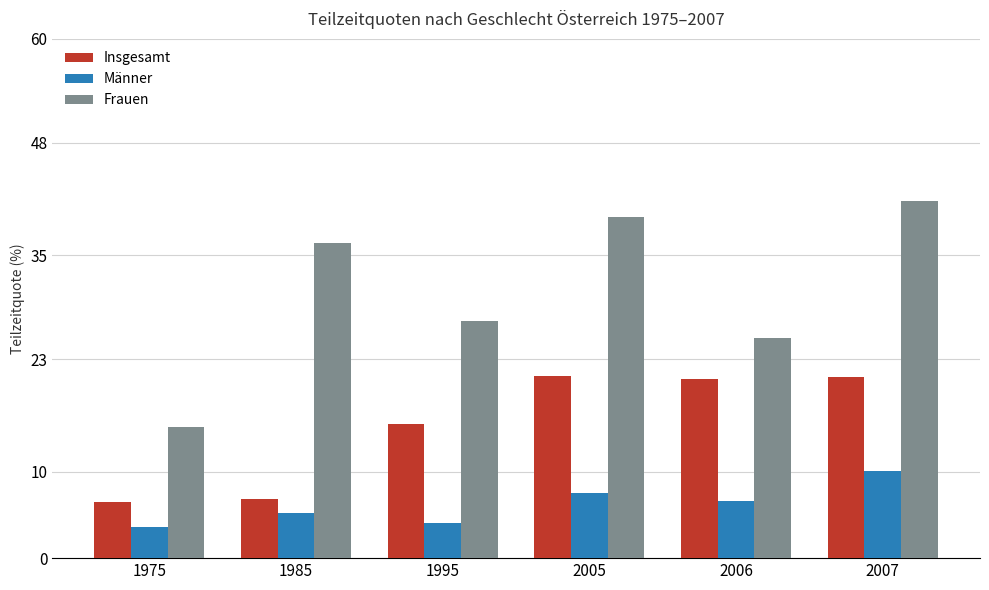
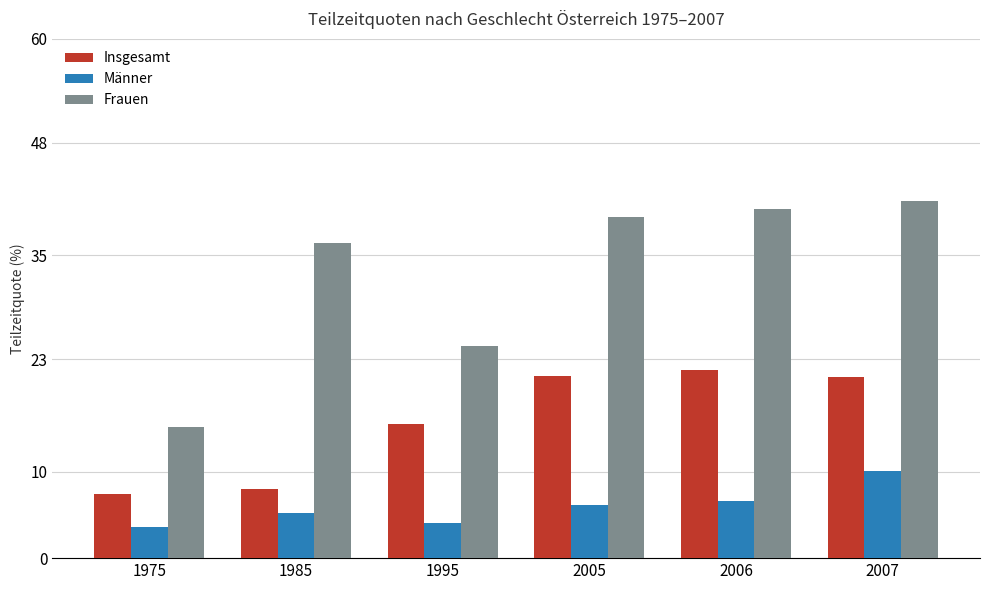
Insgesamt, 1975: 6 -> 7
Insgesamt, 1985: 7 -> 8
Frauen, 1995: 27 -> 24
Männer, 2005: 8 -> 6
Insgesamt, 2006: 21 -> 22
Frauen, 2006: 25 -> 40
